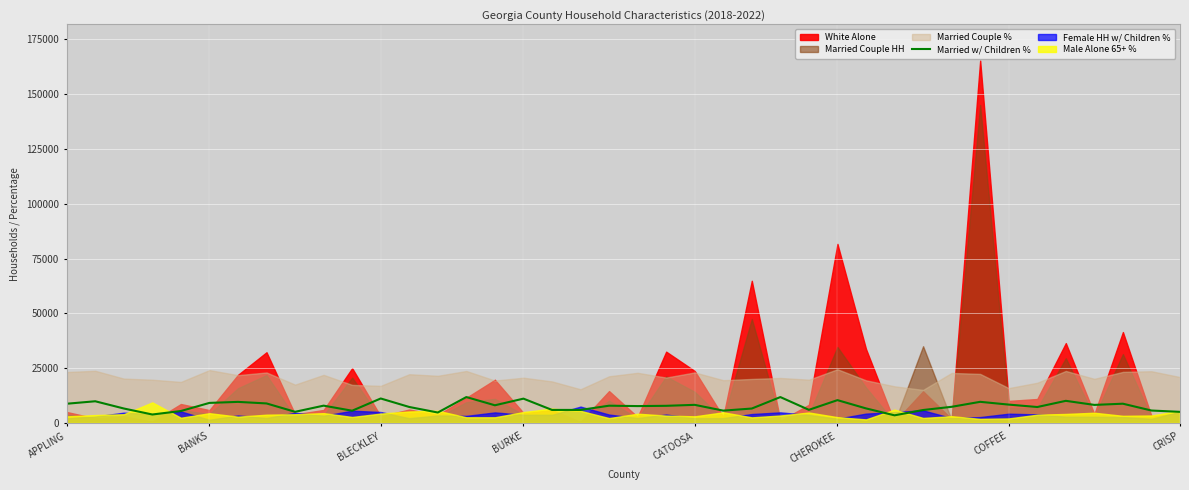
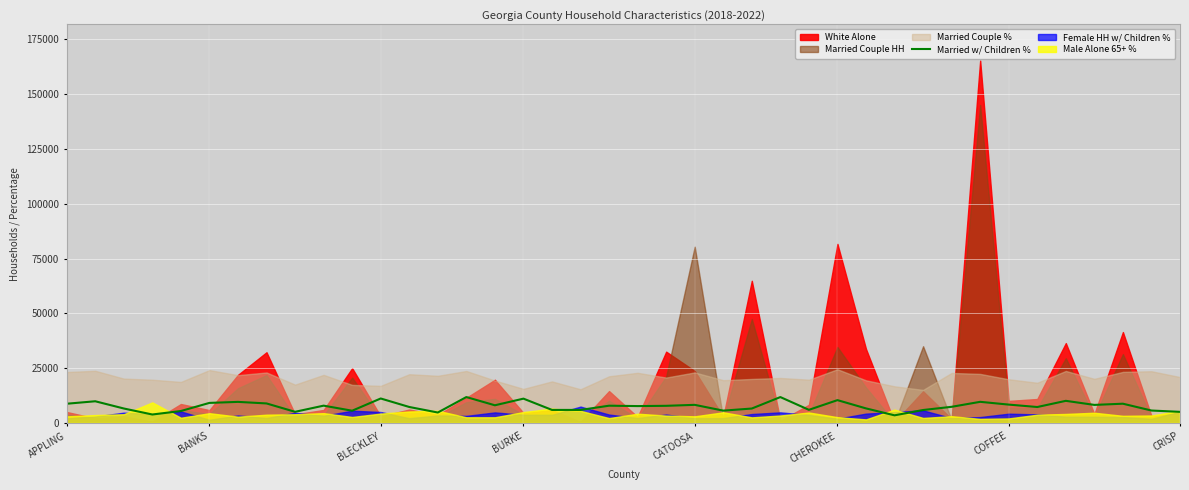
Married Couple %, BURKE: 21000 -> 16000
Married Couple HH, CATOOSA: 14000 -> 80000
Married Couple %, COFFEE: 16000 -> 20000
